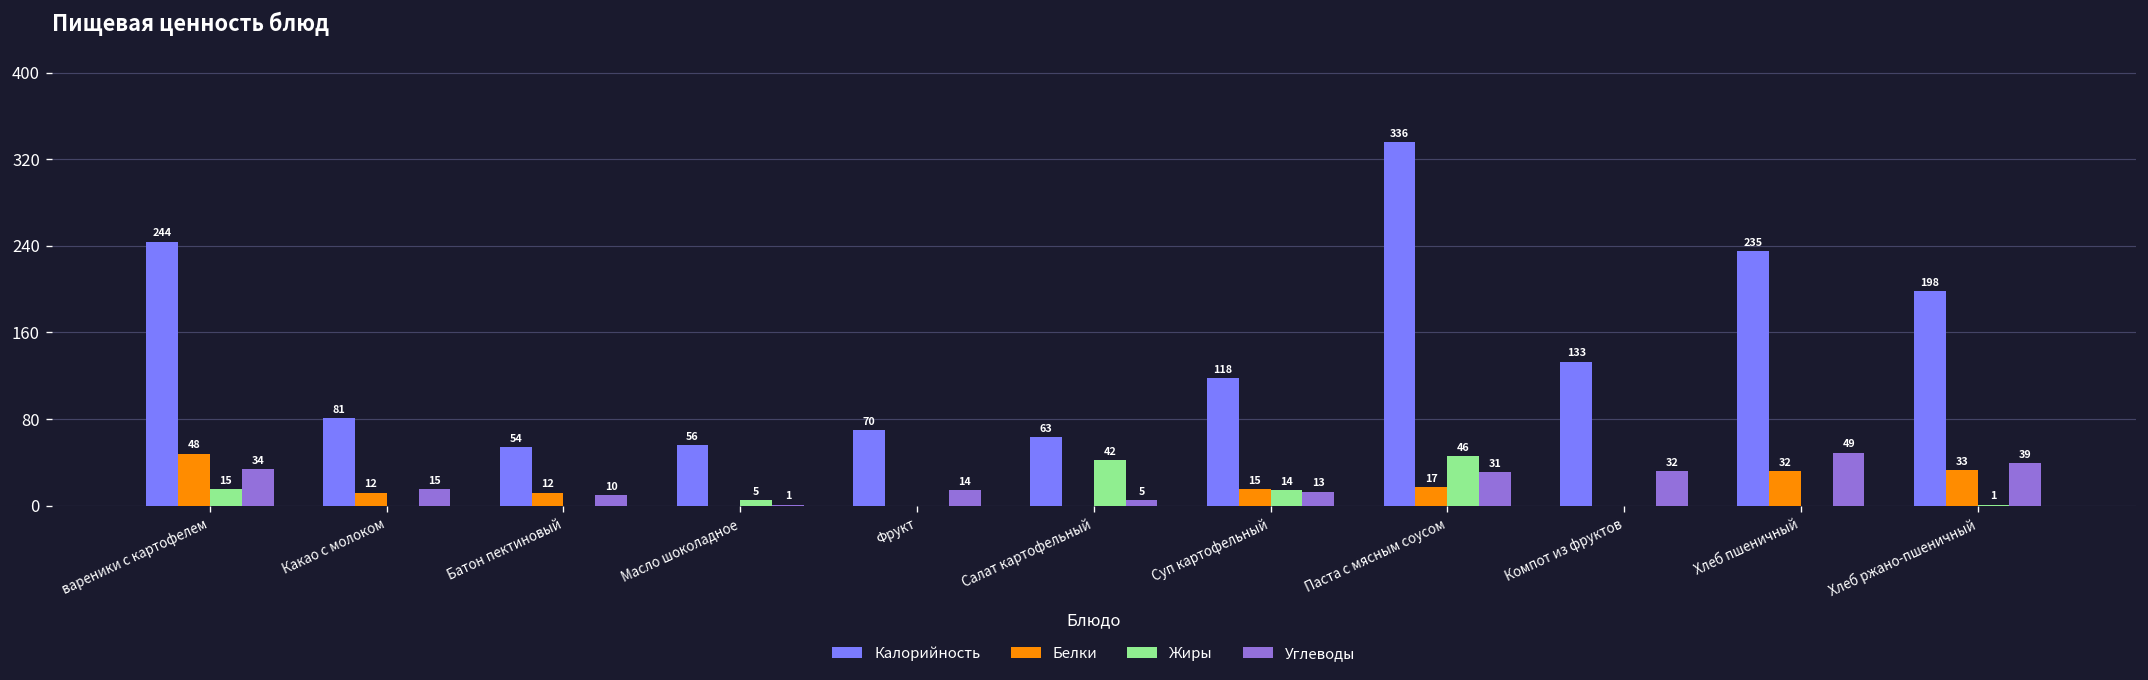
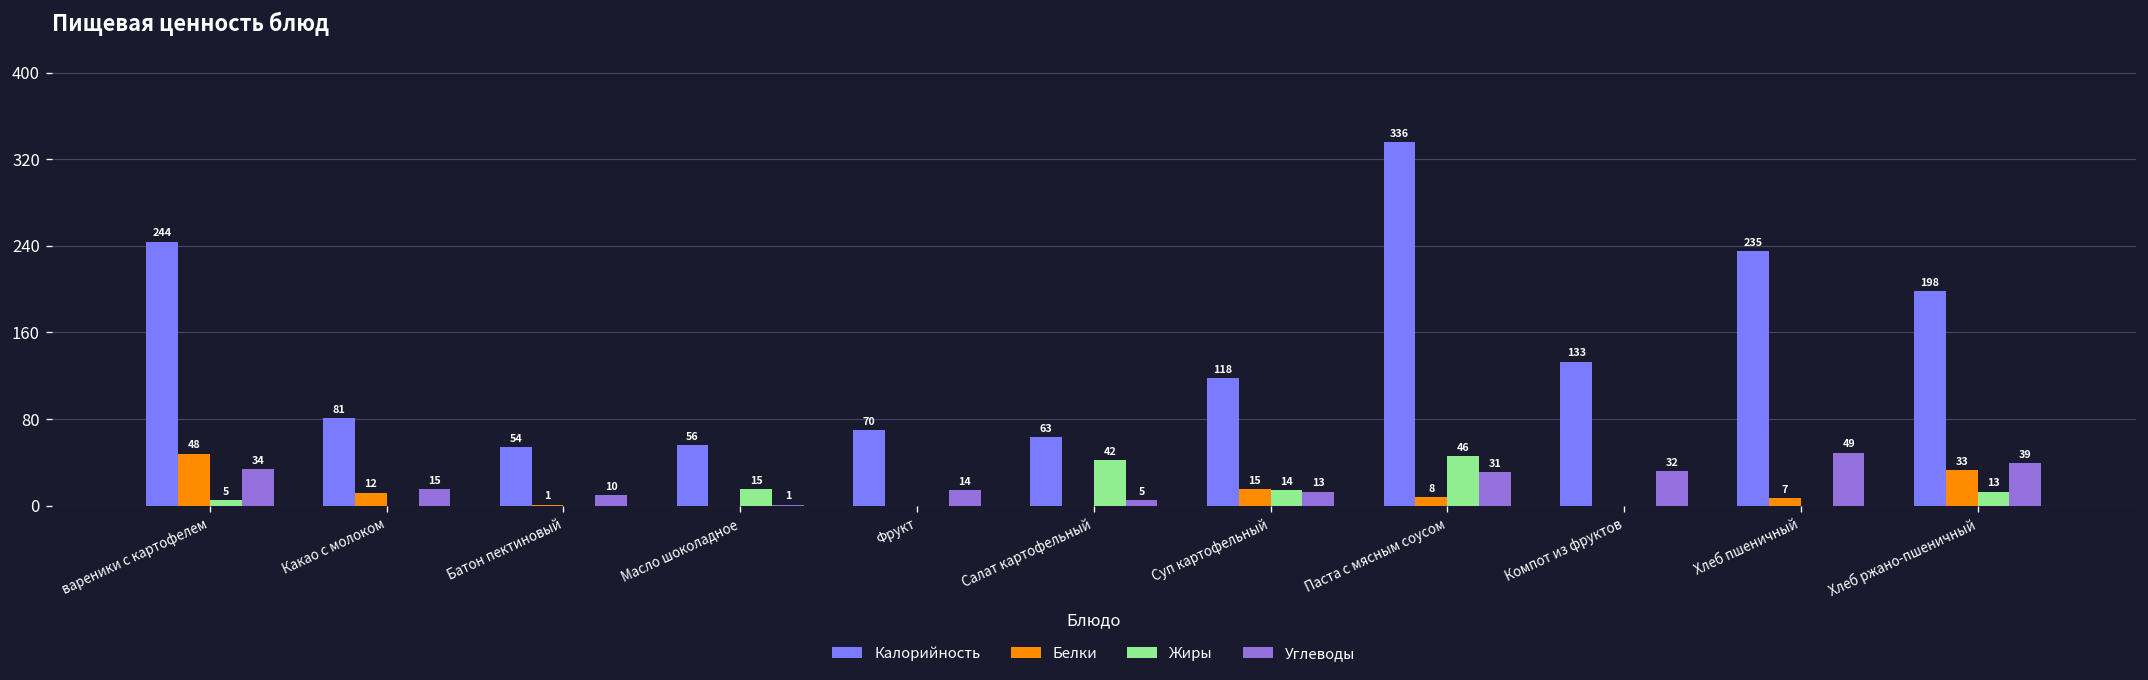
Жиры, вареники с картофелем: 15 -> 5
Белки, Батон пектиновый: 12 -> 1
Жиры, Масло шоколадное: 5 -> 15
Белки, Паста с мясным соусом: 17 -> 8
Белки, Хлеб пшеничный: 32 -> 7
Жиры, Хлеб ржано-пшеничный: 1 -> 13
